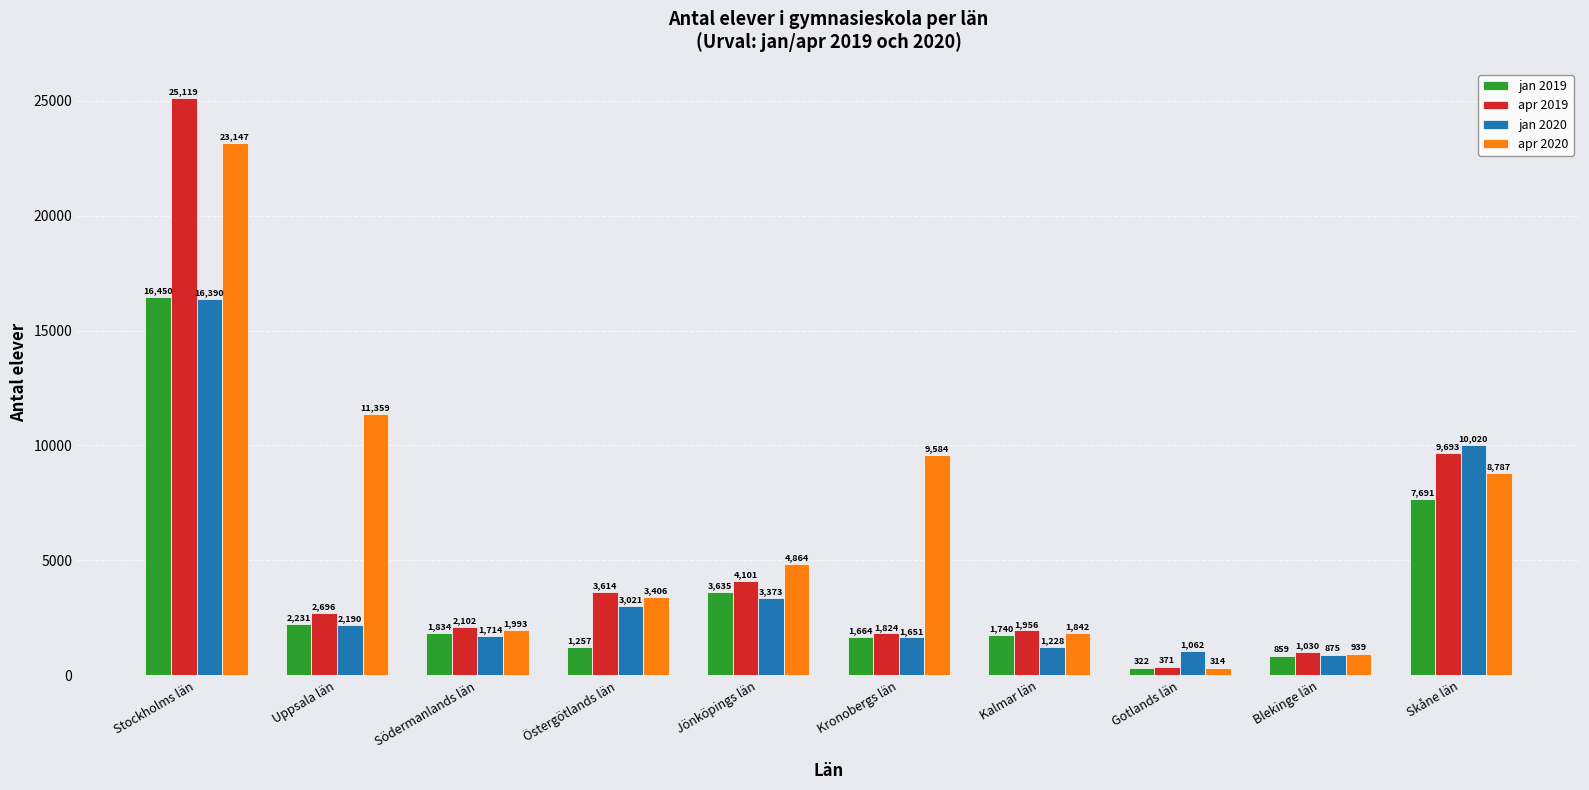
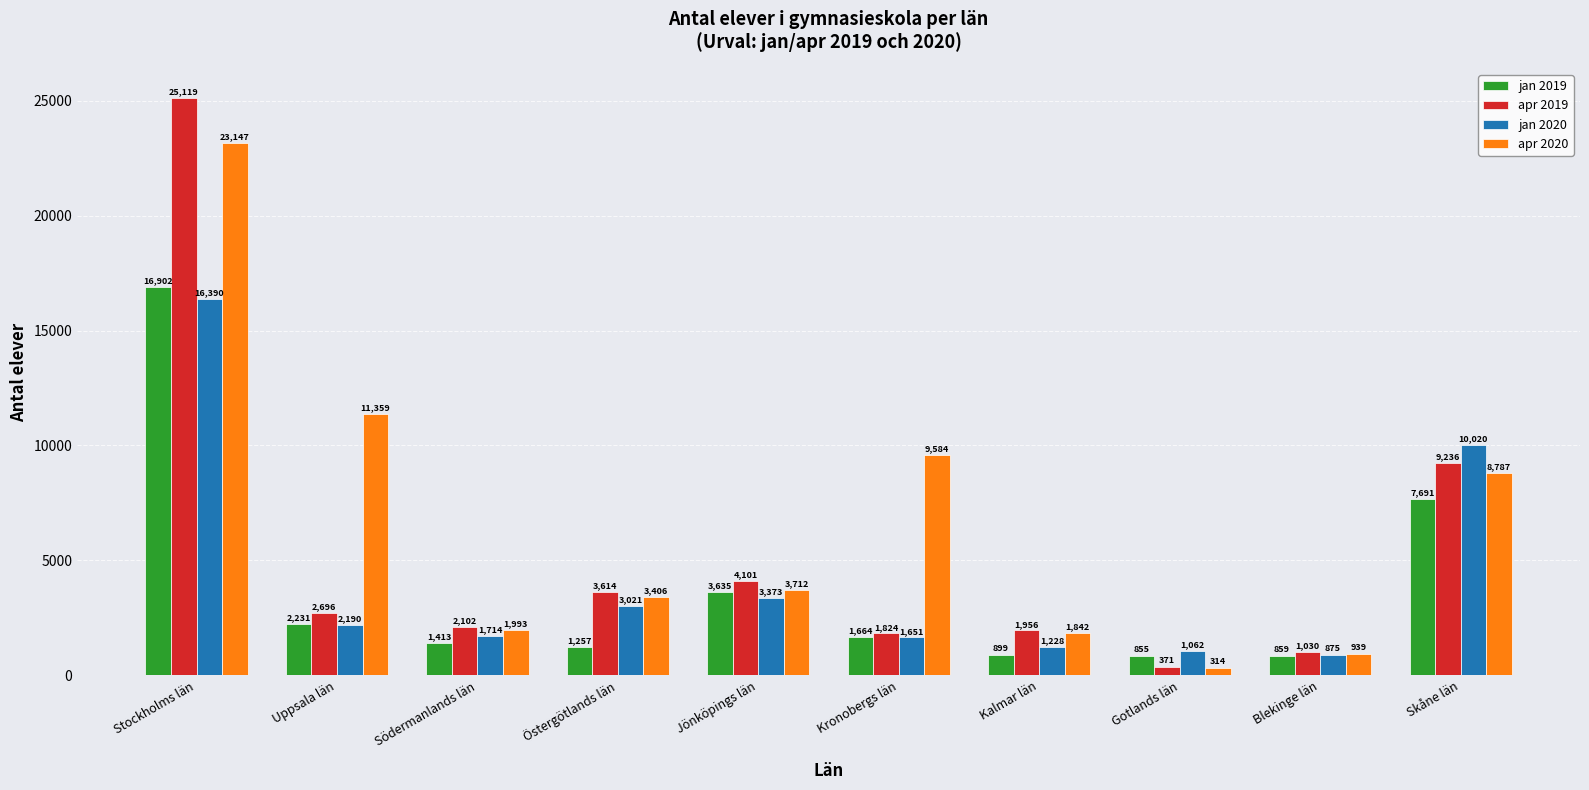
jan 2019, Stockholms län: 16,450 -> 16,902
jan 2019, Södermanlands län: 1,834 -> 1,413
apr 2020, Jönköpings län: 4,864 -> 3,712
jan 2019, Kalmar län: 1,740 -> 899
jan 2019, Gotlands län: 322 -> 855
apr 2019, Skåne län: 9,693 -> 9,236
